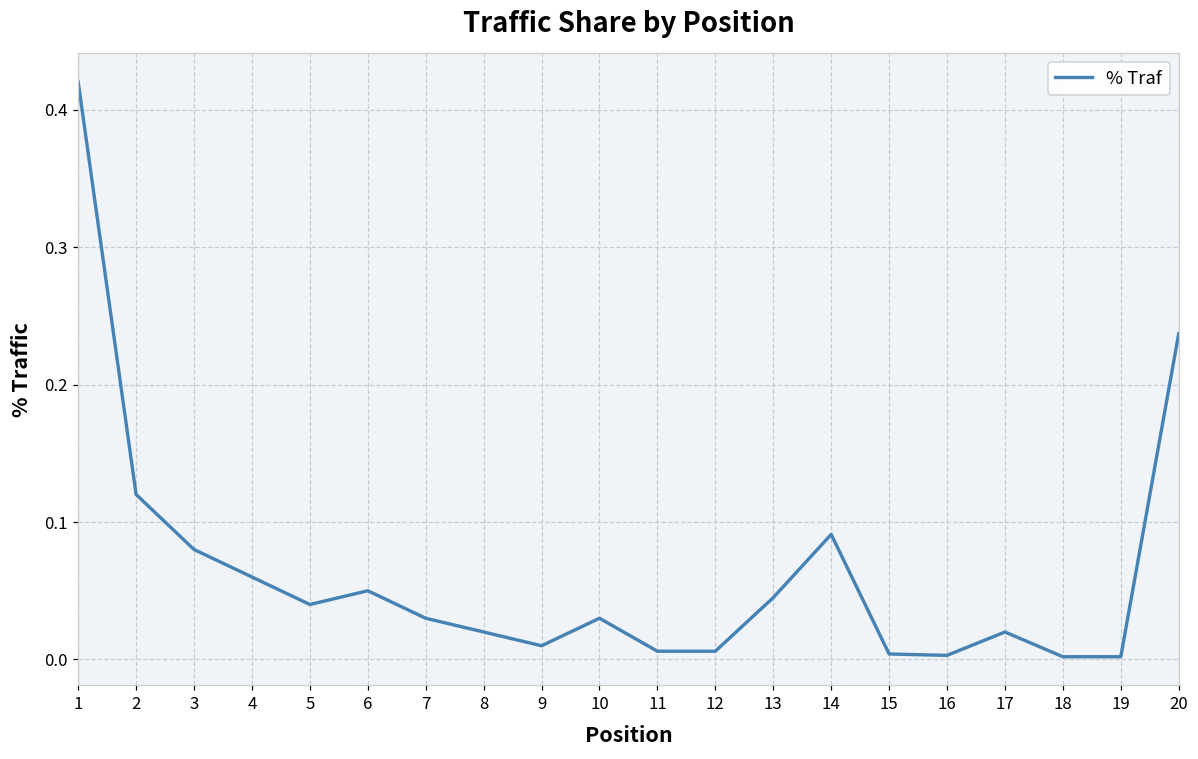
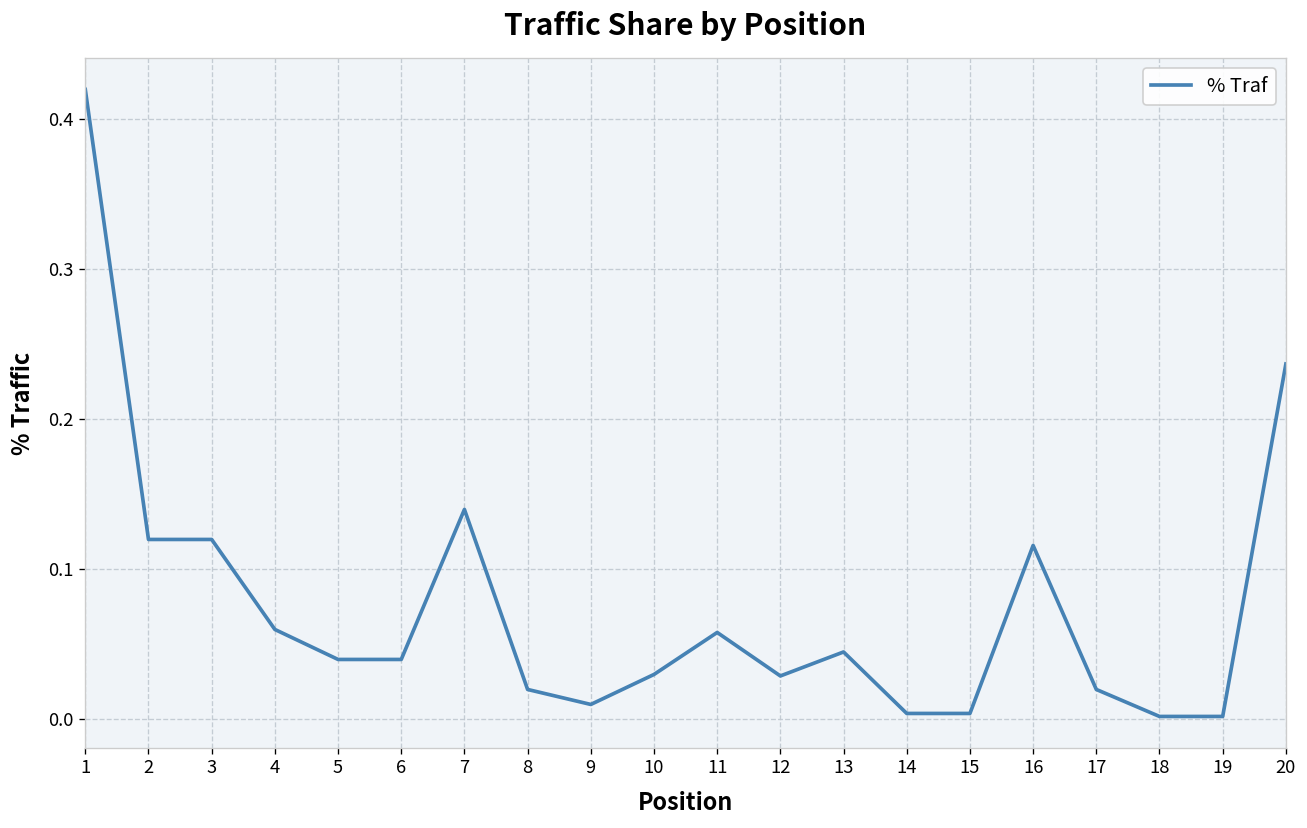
3: 0.08 -> 0.12
6: 0.05 -> 0.04
7: 0.03 -> 0.14
11: 0.006 -> 0.058
12: 0.006 -> 0.029
14: 0.091 -> 0.004
16: 0.003 -> 0.116
